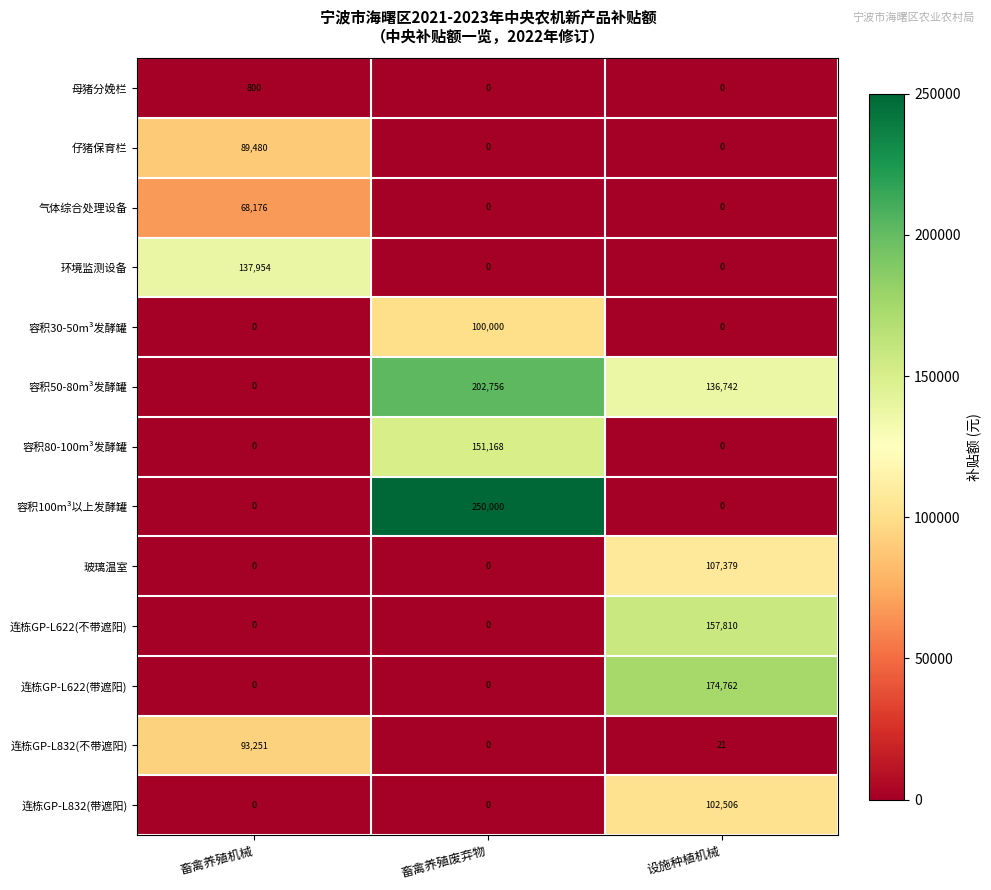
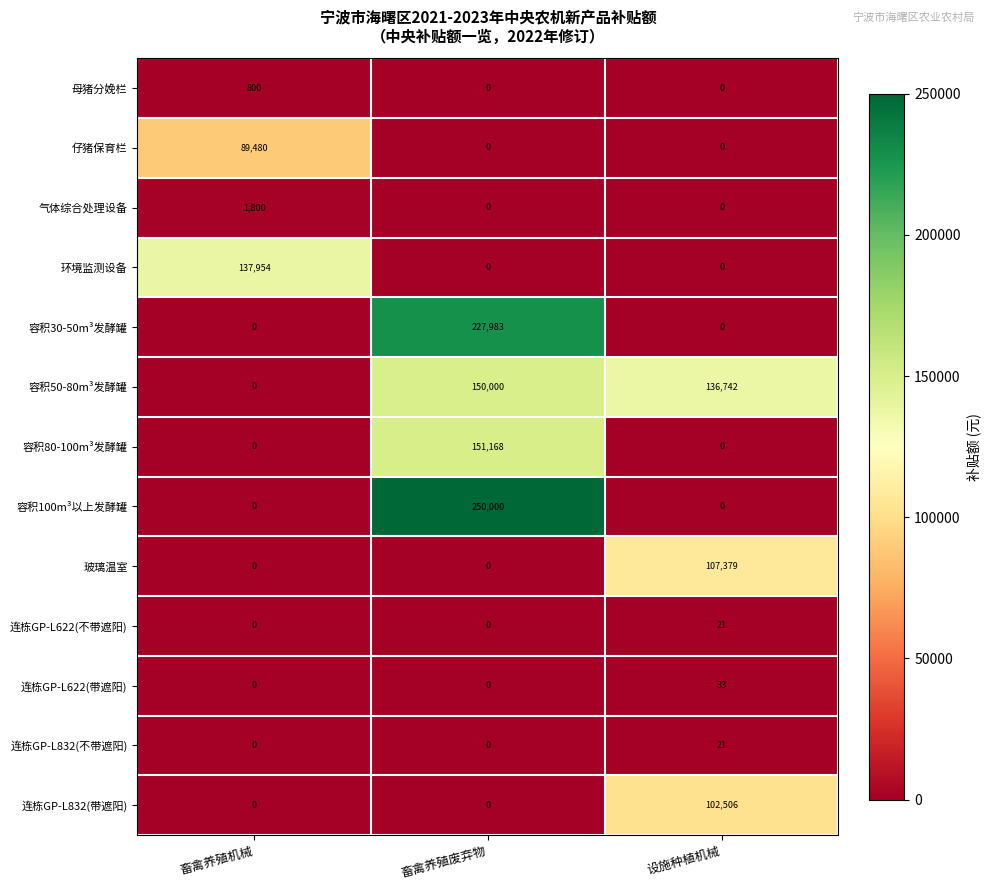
气体综合处理设备, 畜禽养殖机械: 68,176 -> 1,800
容积30-50m³发酵罐, 畜禽养殖废弃物: 100,000 -> 227,983
容积50-80m³发酵罐, 畜禽养殖废弃物: 202,756 -> 150,000
连栋GP-L622(不带遮阳), 设施种植机械: 157,810 -> 21
连栋GP-L622(带遮阳), 设施种植机械: 174,762 -> 33
连栋GP-L832(不带遮阳), 畜禽养殖机械: 93,251 -> 0
